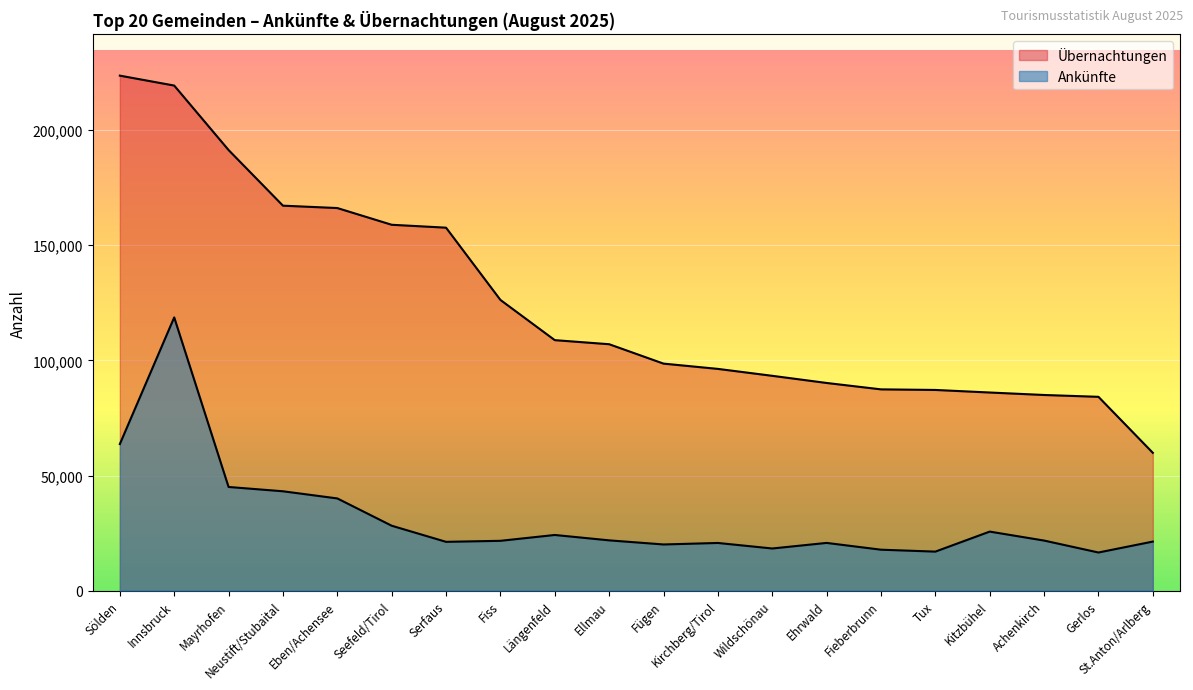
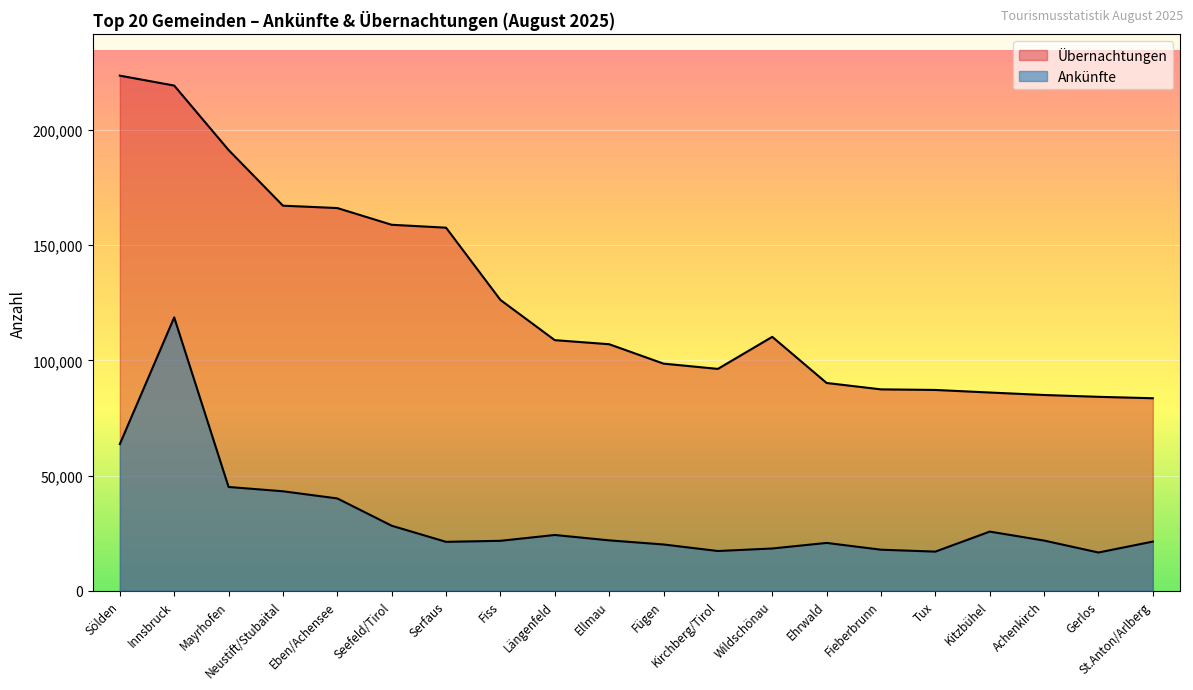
Ankünfte, Kirchberg/Tirol: 21,000 -> 17,000
Übernachtungen, Wildschönau: 93,000 -> 110,000
Übernachtungen, St.Anton/Arlberg: 60,000 -> 84,000
